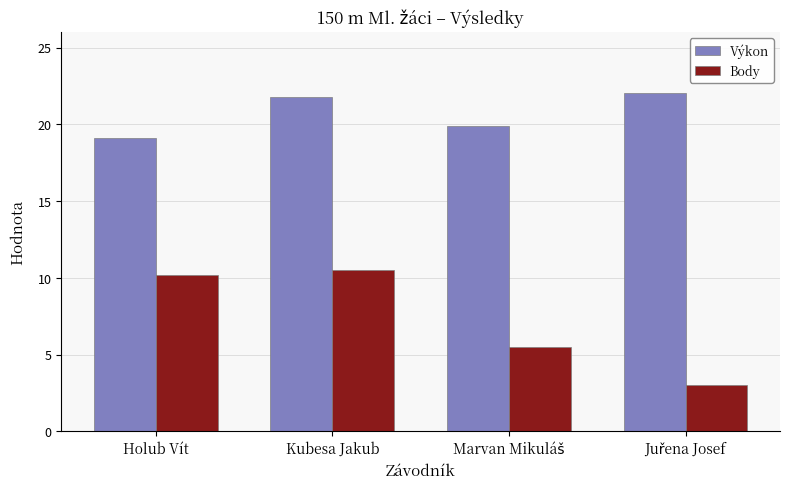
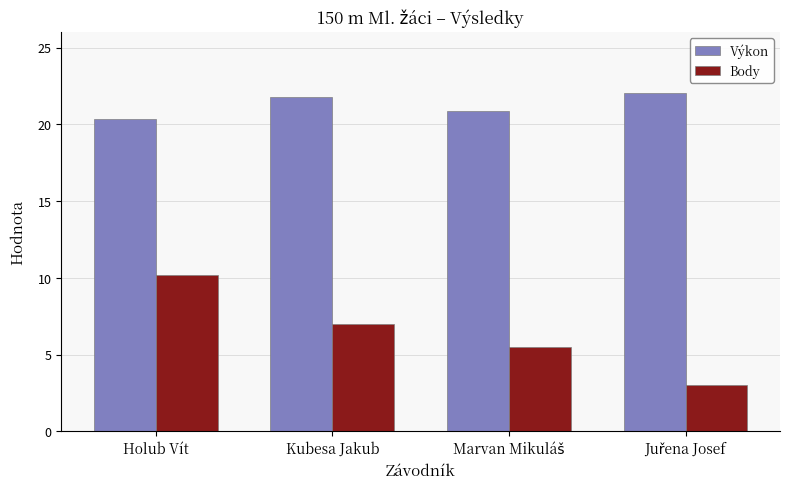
Výkon, Holub Vít: 19.1 -> 20.4
Body, Kubesa Jakub: 10.5 -> 7.0
Výkon, Marvan Mikuláš: 19.9 -> 20.9
